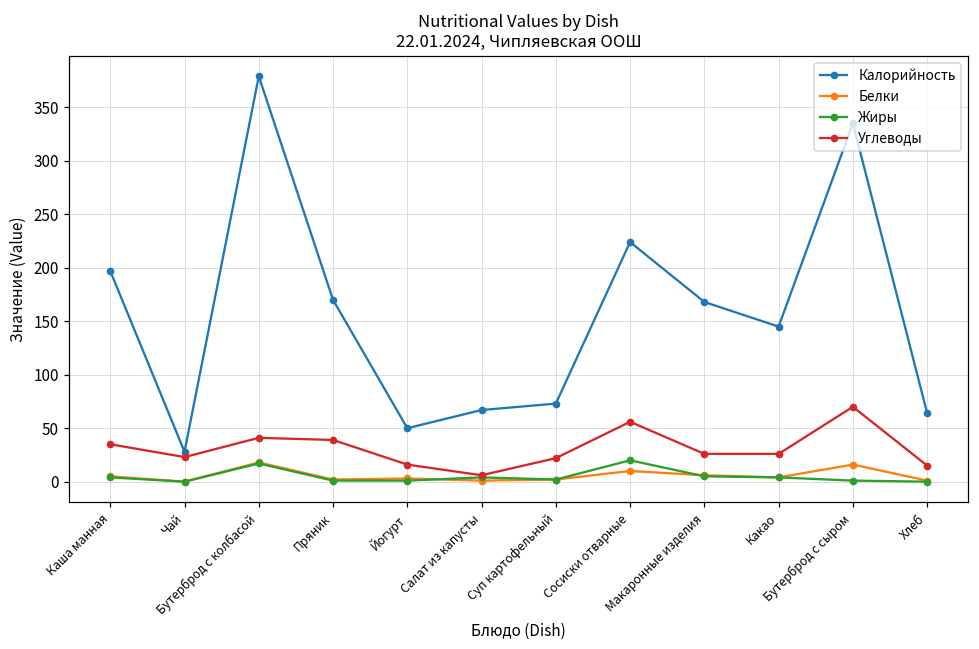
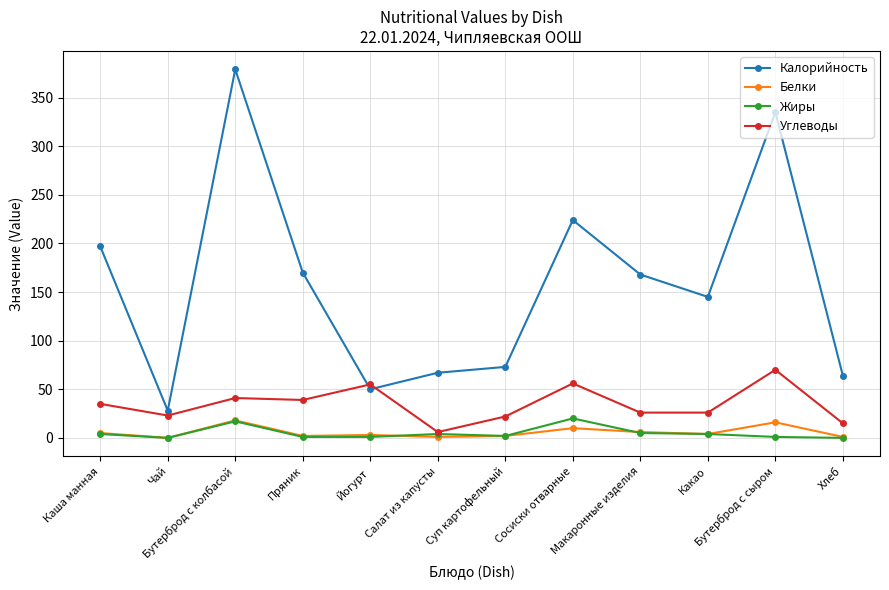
Углеводы, Йогурт: 20 -> 60
